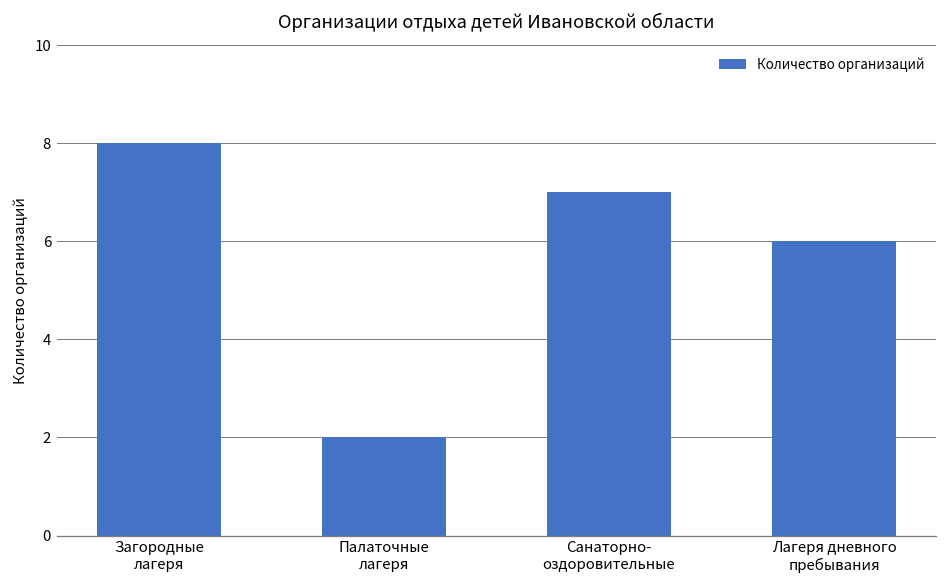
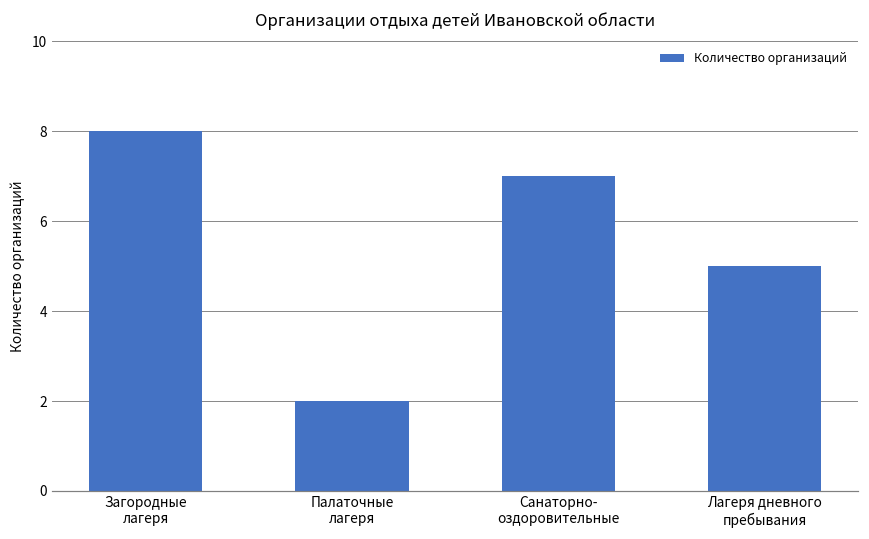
Лагеря дневного пребывания: 6 -> 5
